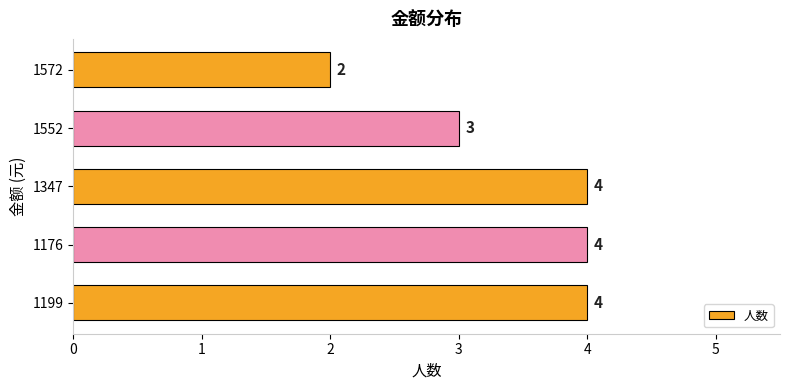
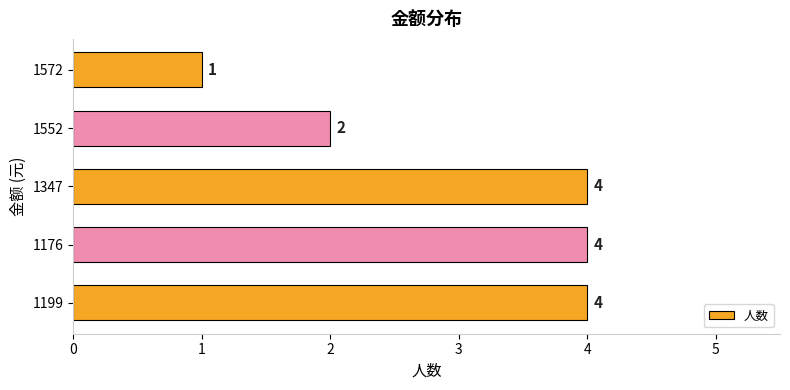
1572: 2 -> 1
1552: 3 -> 2
